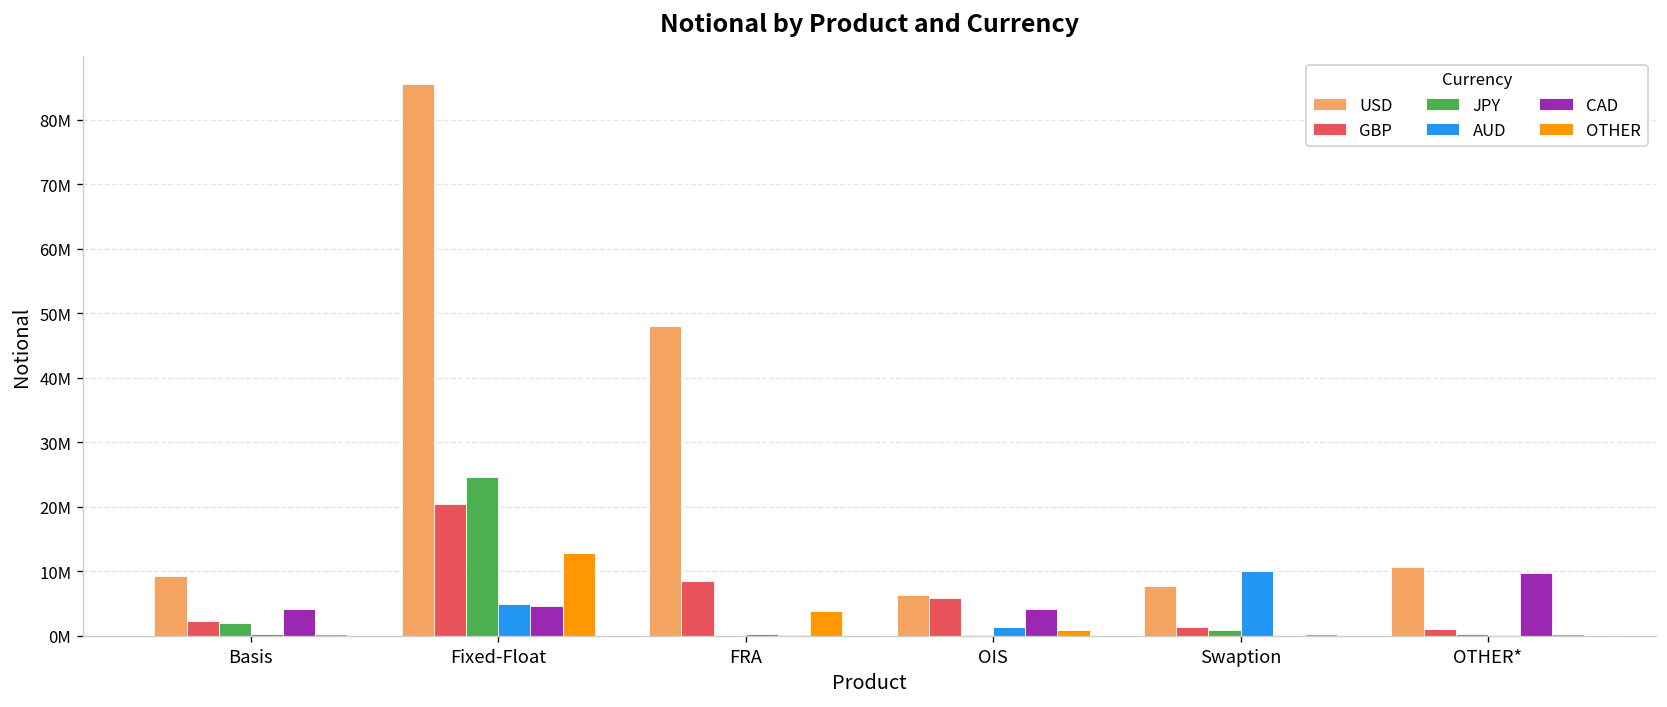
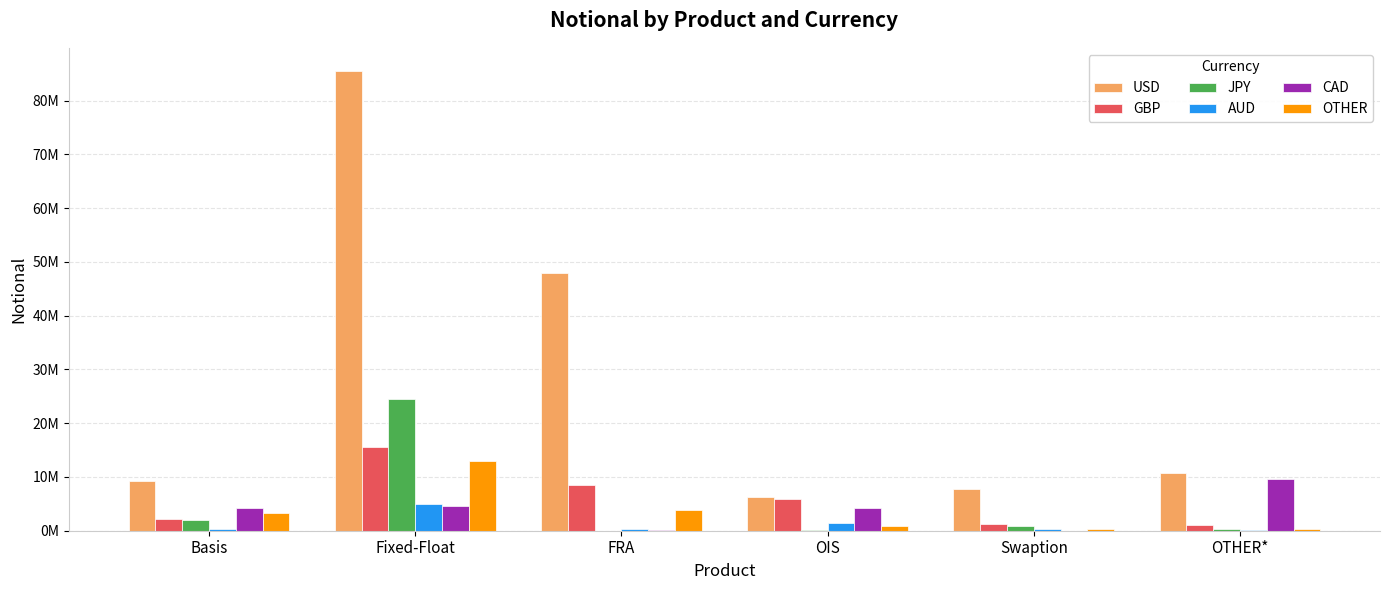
OTHER, Basis: 0 -> 3000000
GBP, Fixed-Float: 20000000 -> 16000000
AUD, Swaption: 10000000 -> 0
